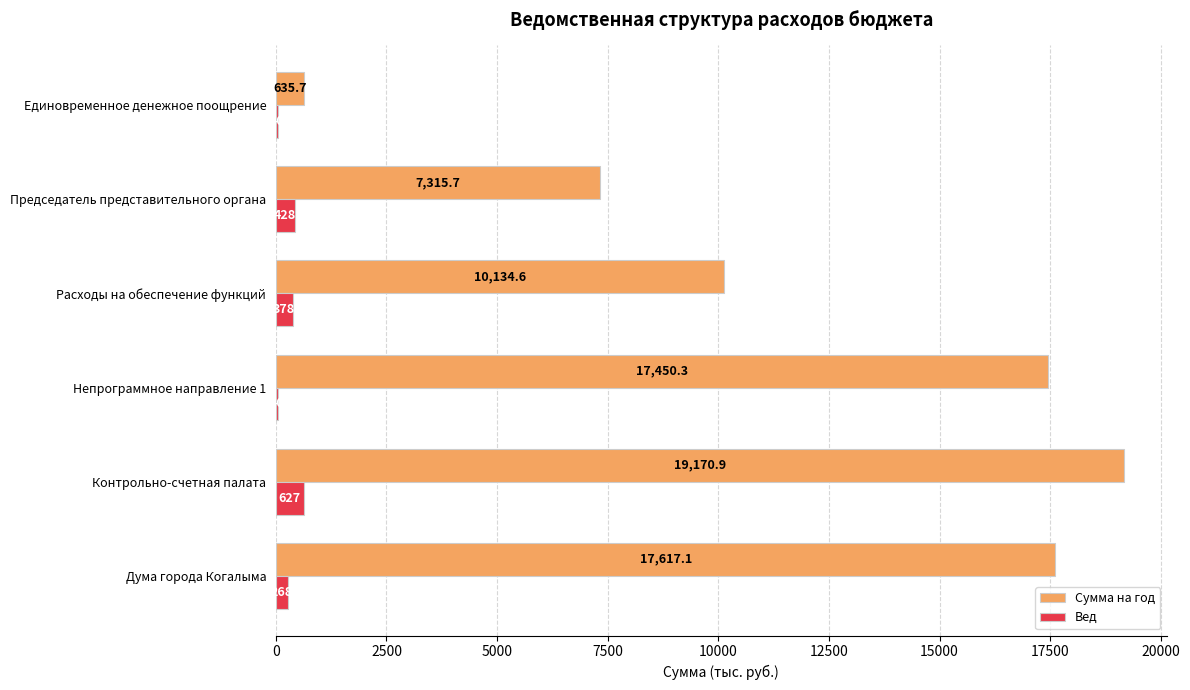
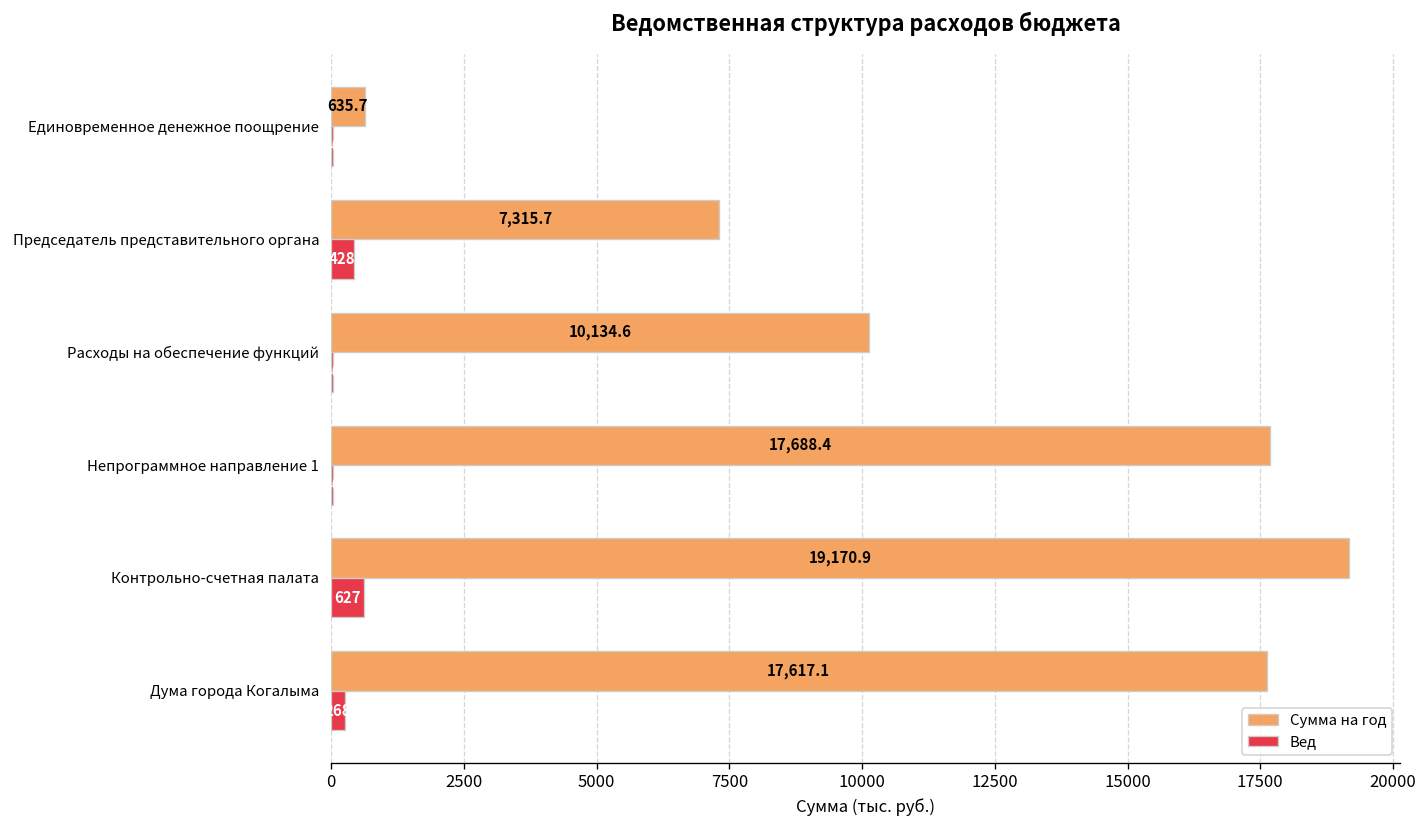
Вед, Расходы на обеспечение функций: 400 -> 0
Сумма на год, Непрограммное направление 1: 17,450.3 -> 17,688.4
